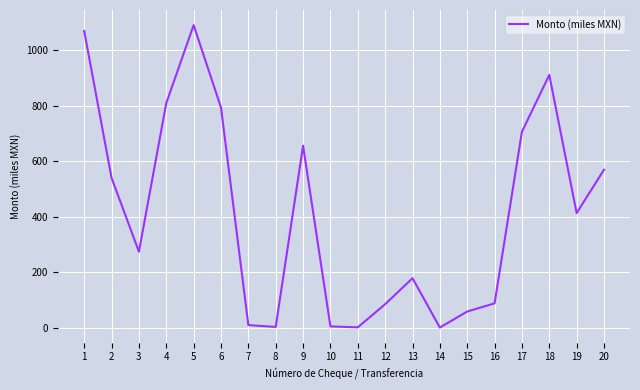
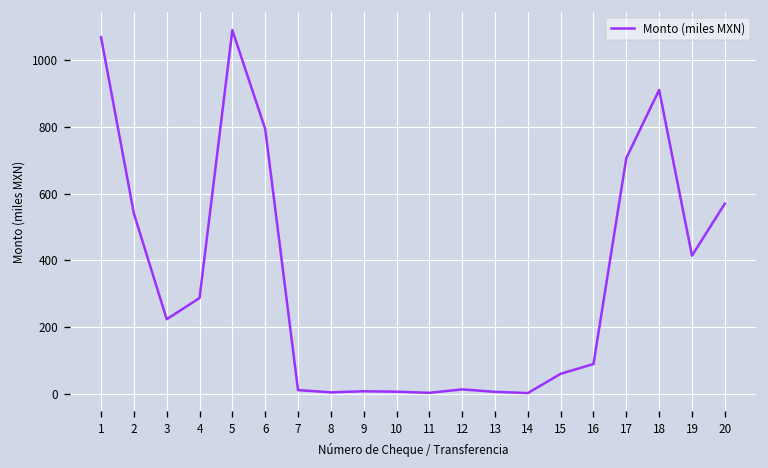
3: 270 -> 220
4: 810 -> 290
9: 660 -> 10
12: 90 -> 10
13: 180 -> 10
